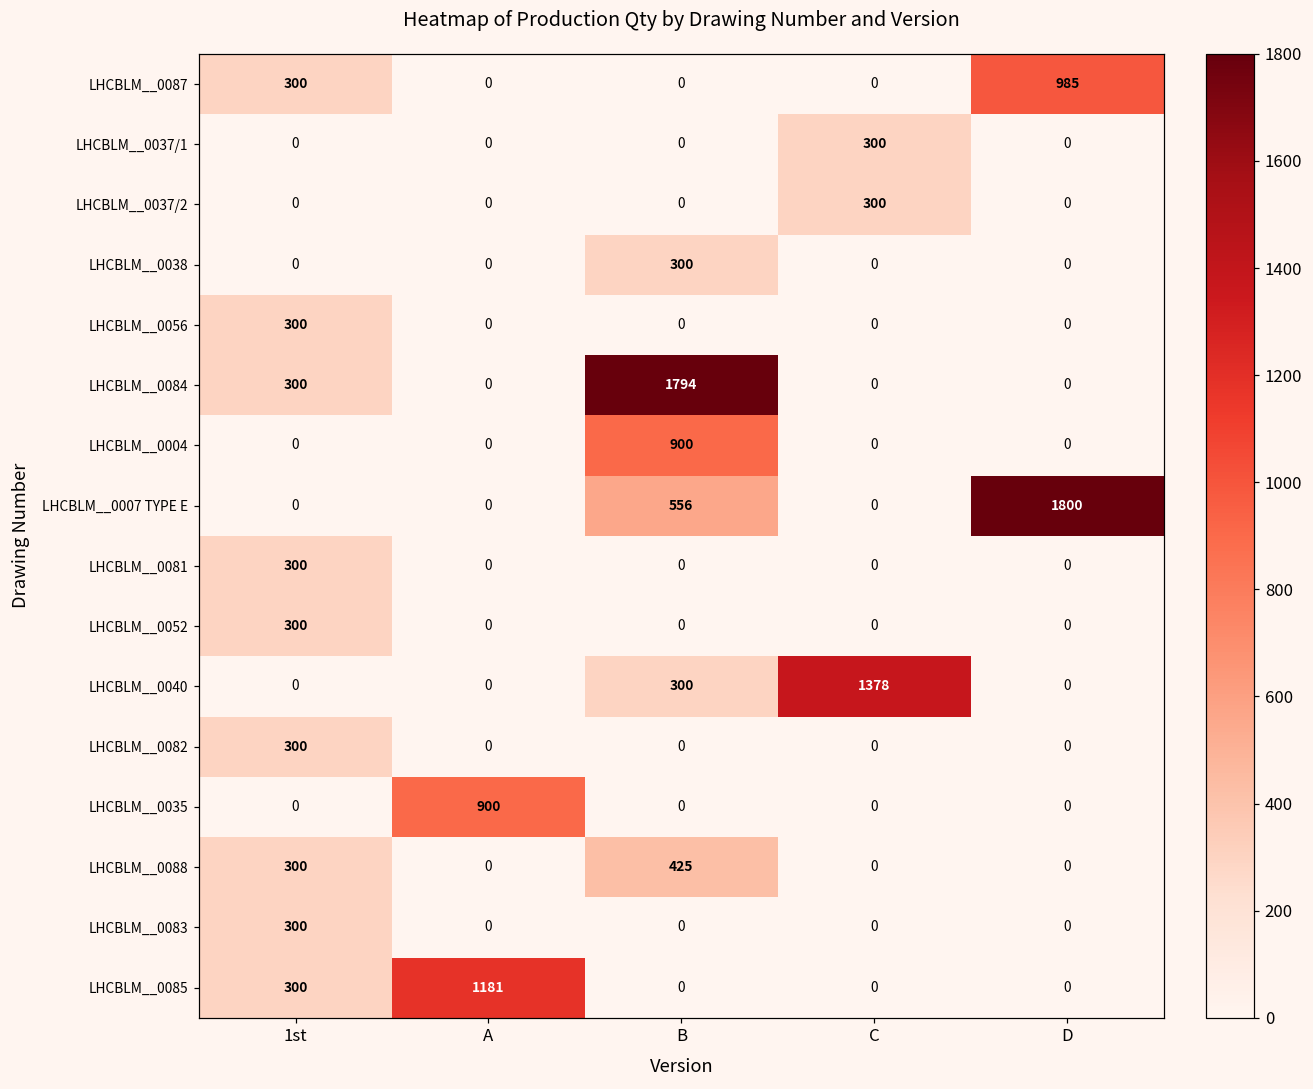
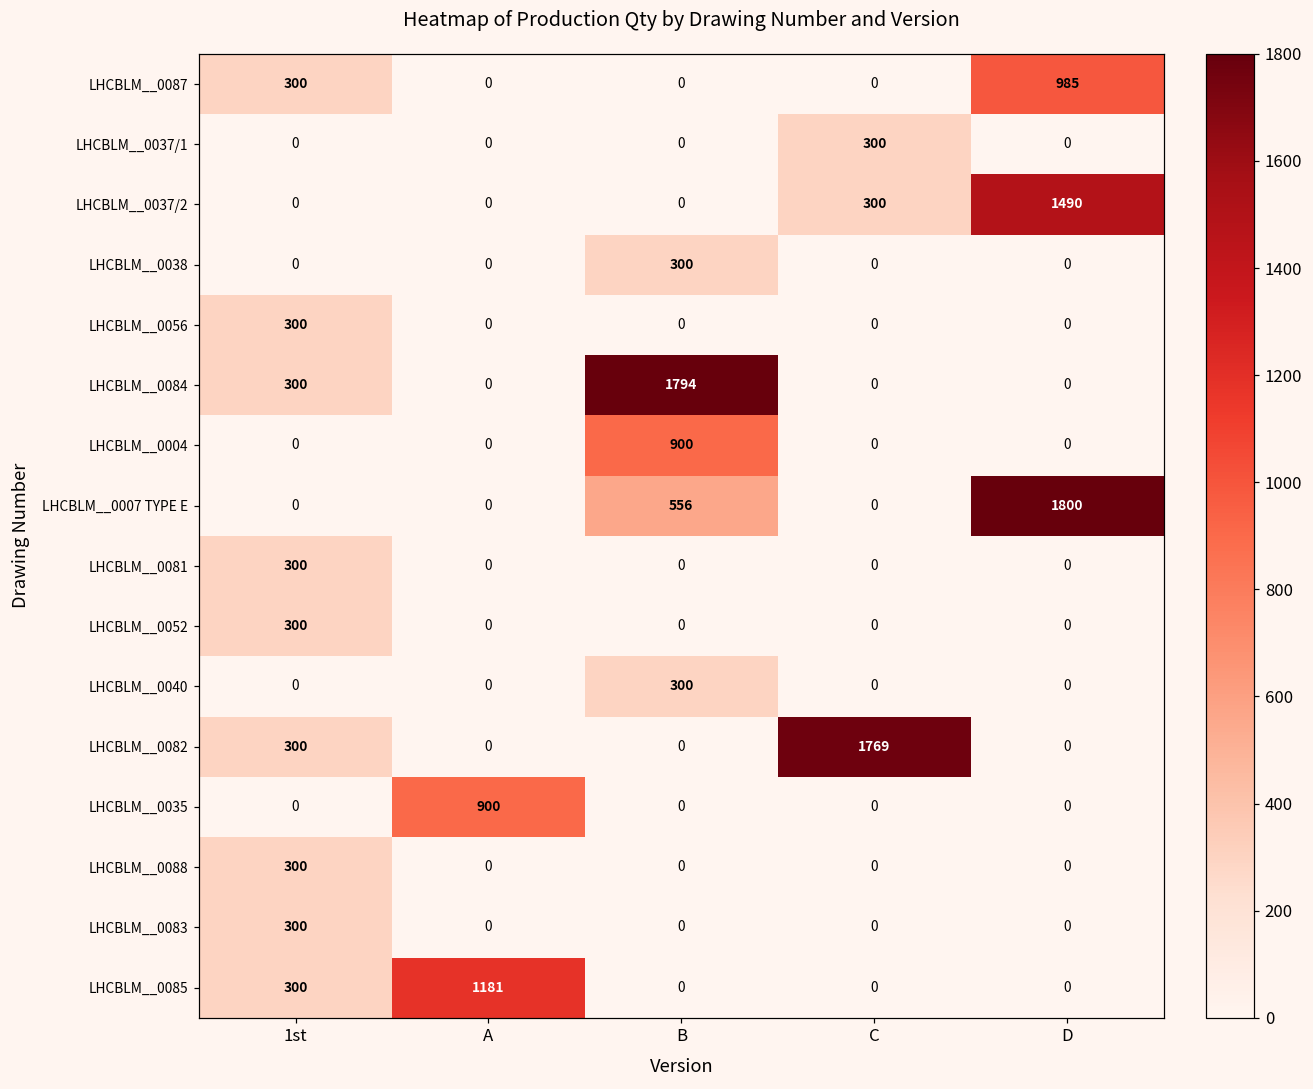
LHCBLM__0037/2, D: 0 -> 1490
LHCBLM__0040, C: 1378 -> 0
LHCBLM__0082, C: 0 -> 1769
LHCBLM__0088, B: 425 -> 0
